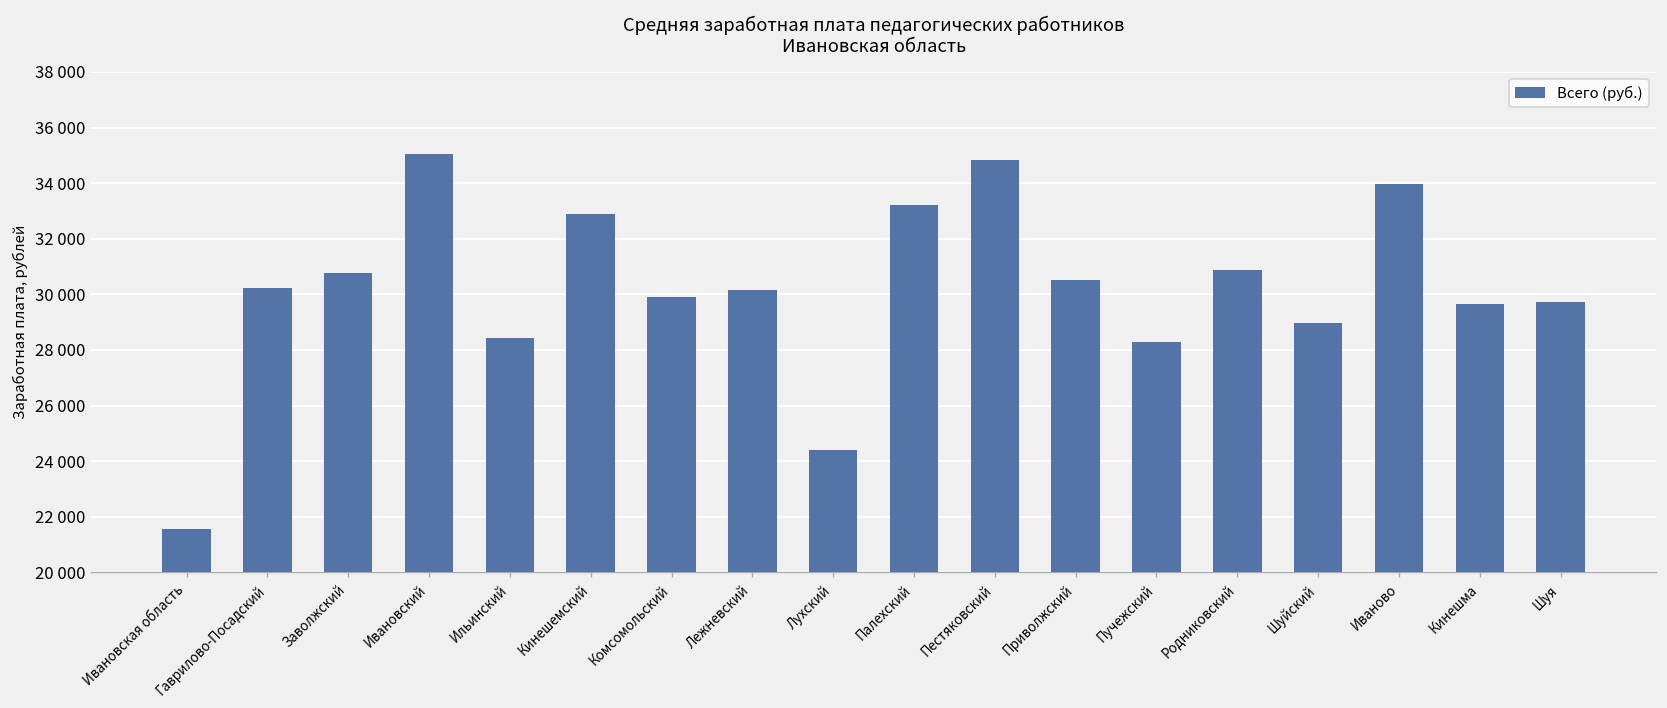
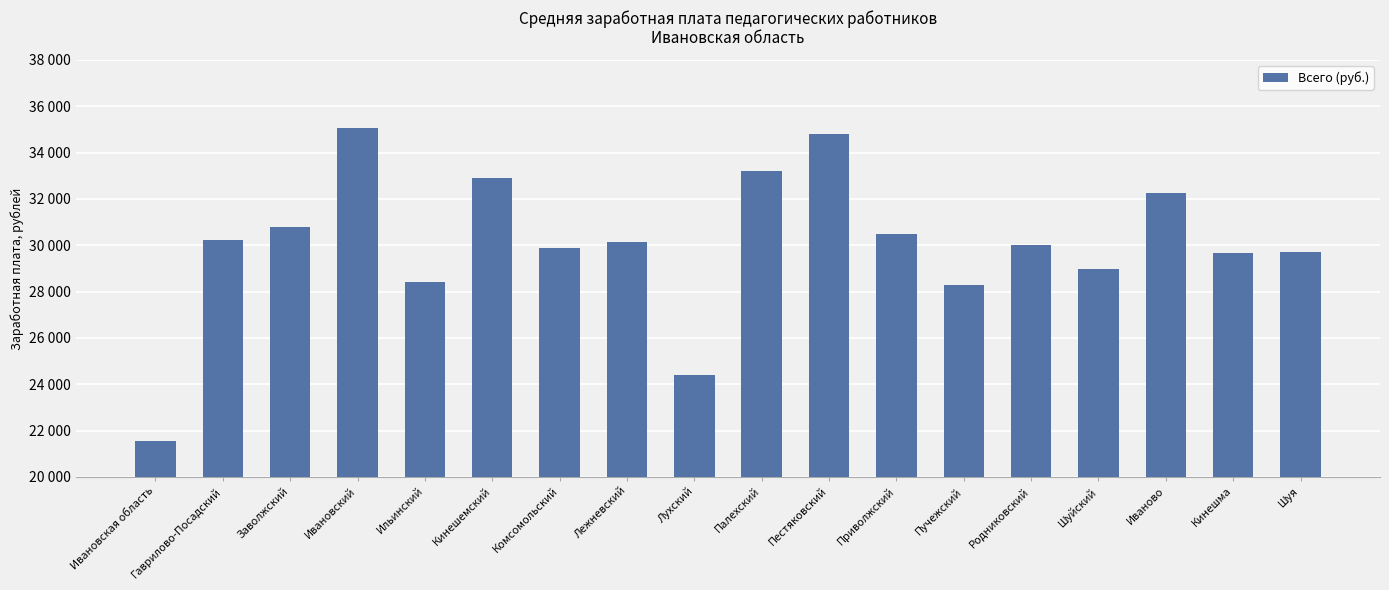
Родниковский: 30900 -> 30000
Иваново: 34000 -> 32200
